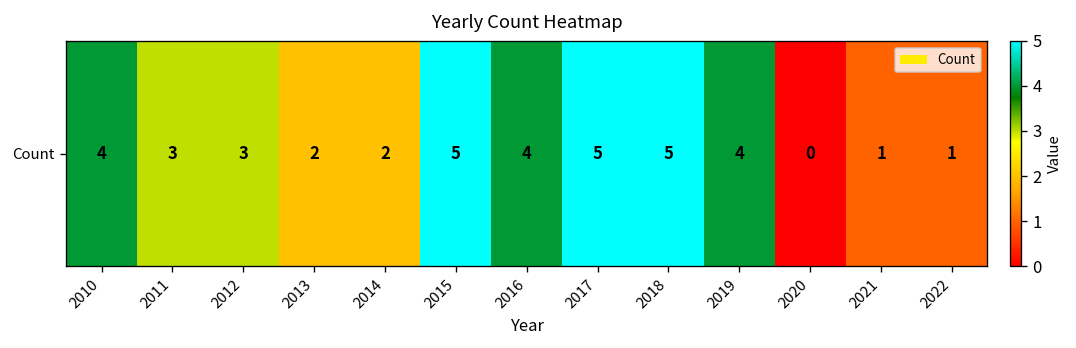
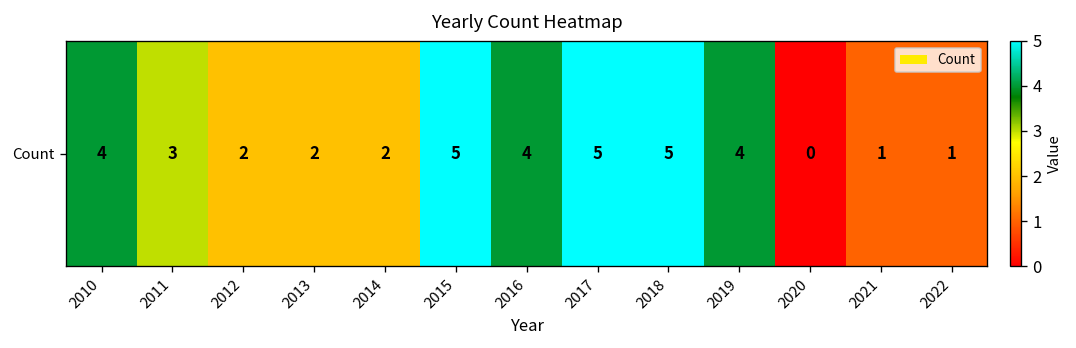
Count, 2012: 3 -> 2
